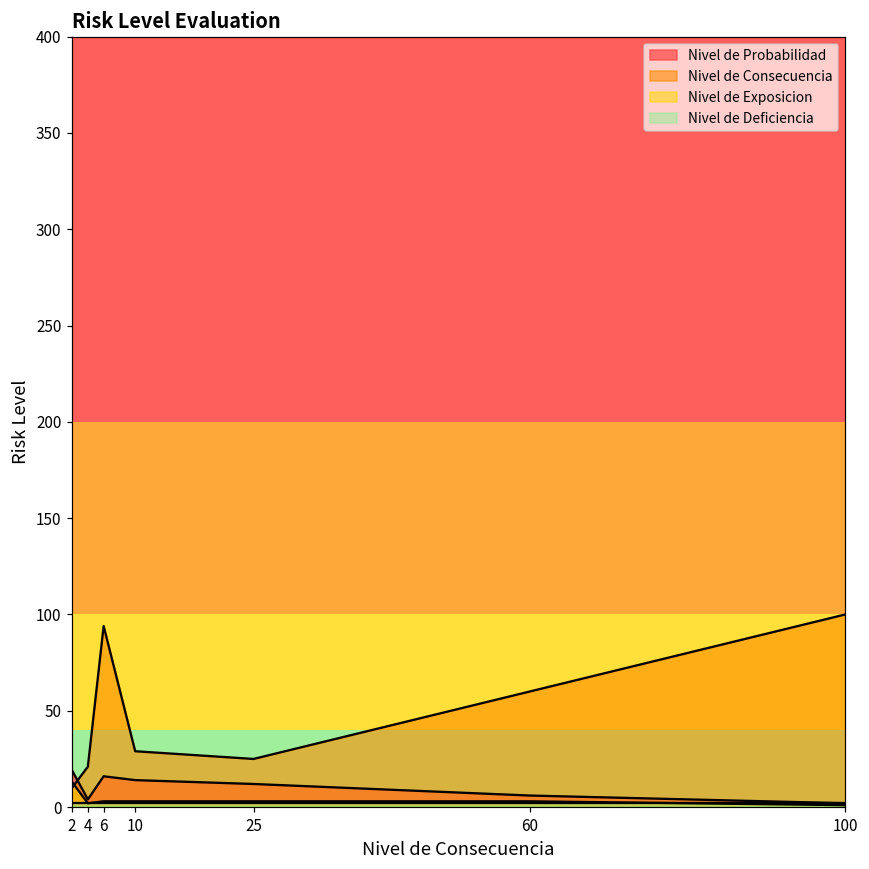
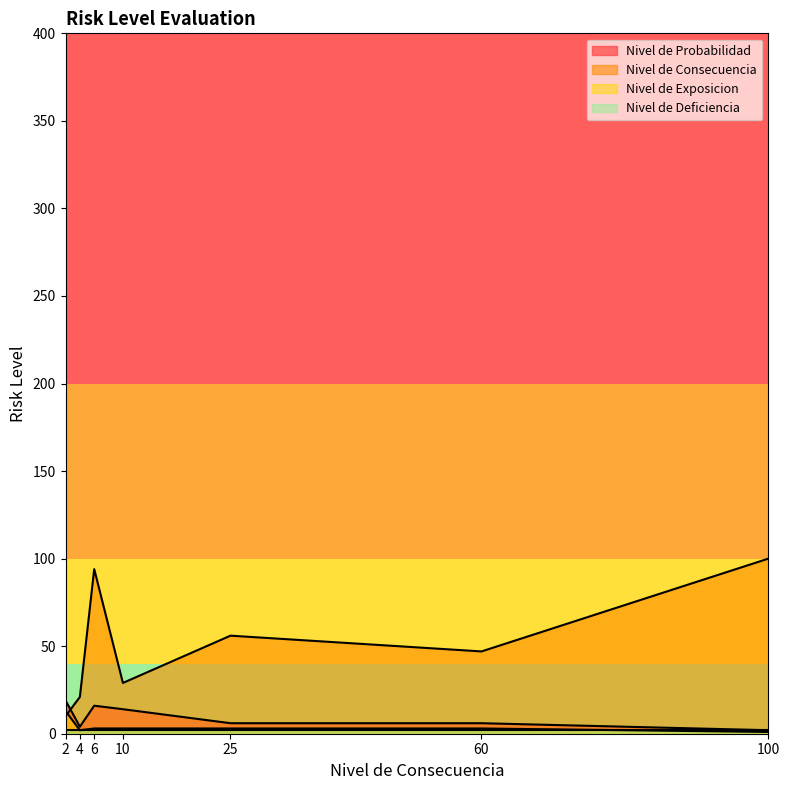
Nivel de Probabilidad, 25: 12 -> 6
Nivel de Consecuencia, 25: 25 -> 56
Nivel de Consecuencia, 60: 60 -> 47
